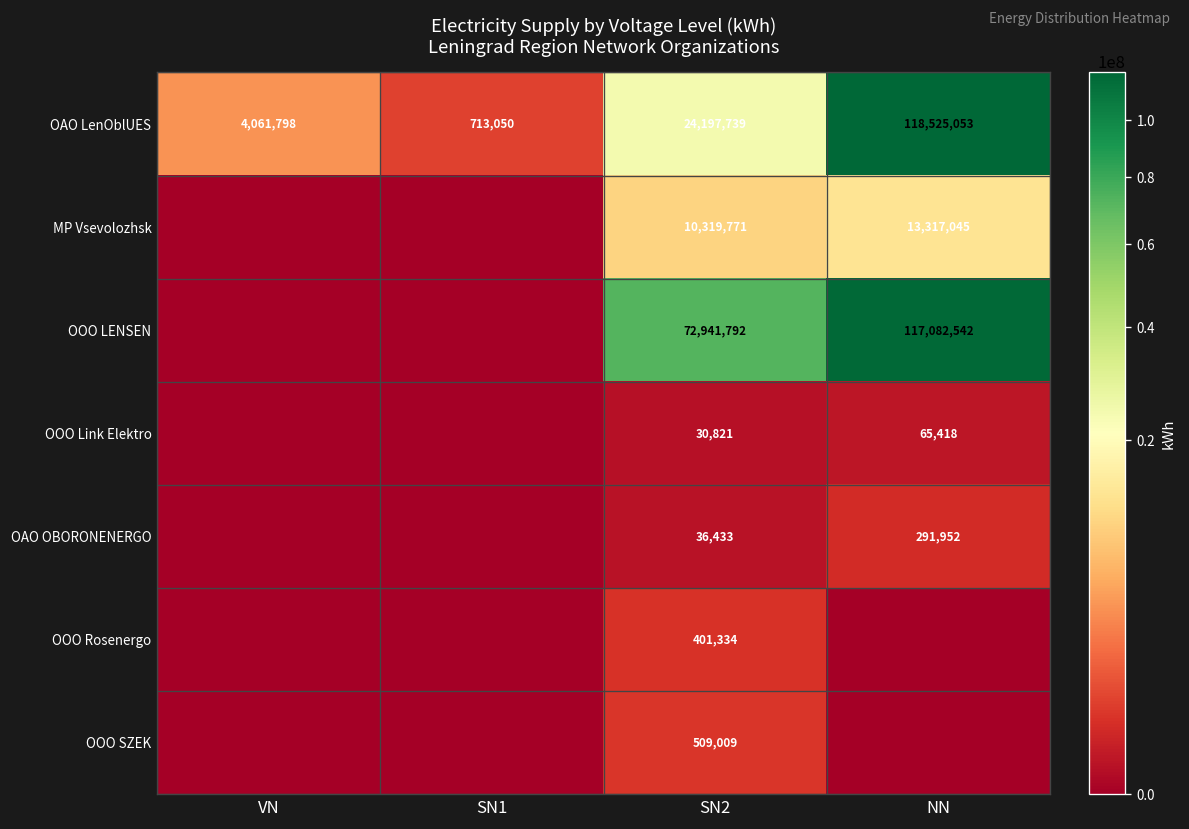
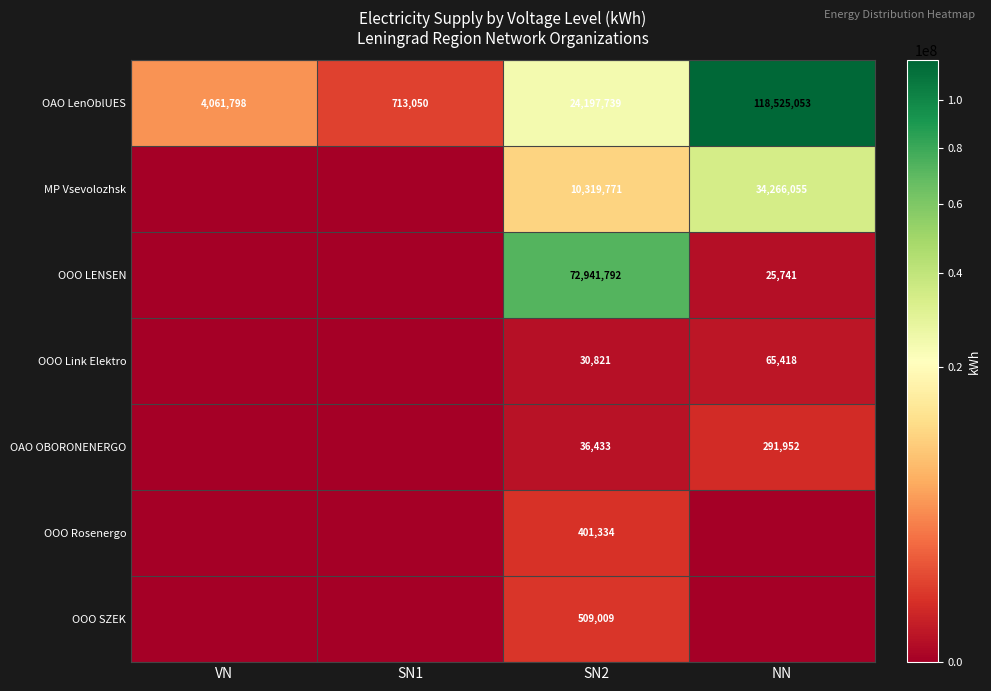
MP Vsevolozhsk, NN: 13,317,045 -> 34,266,055
OOO LENSEN, NN: 117,082,542 -> 25,741
